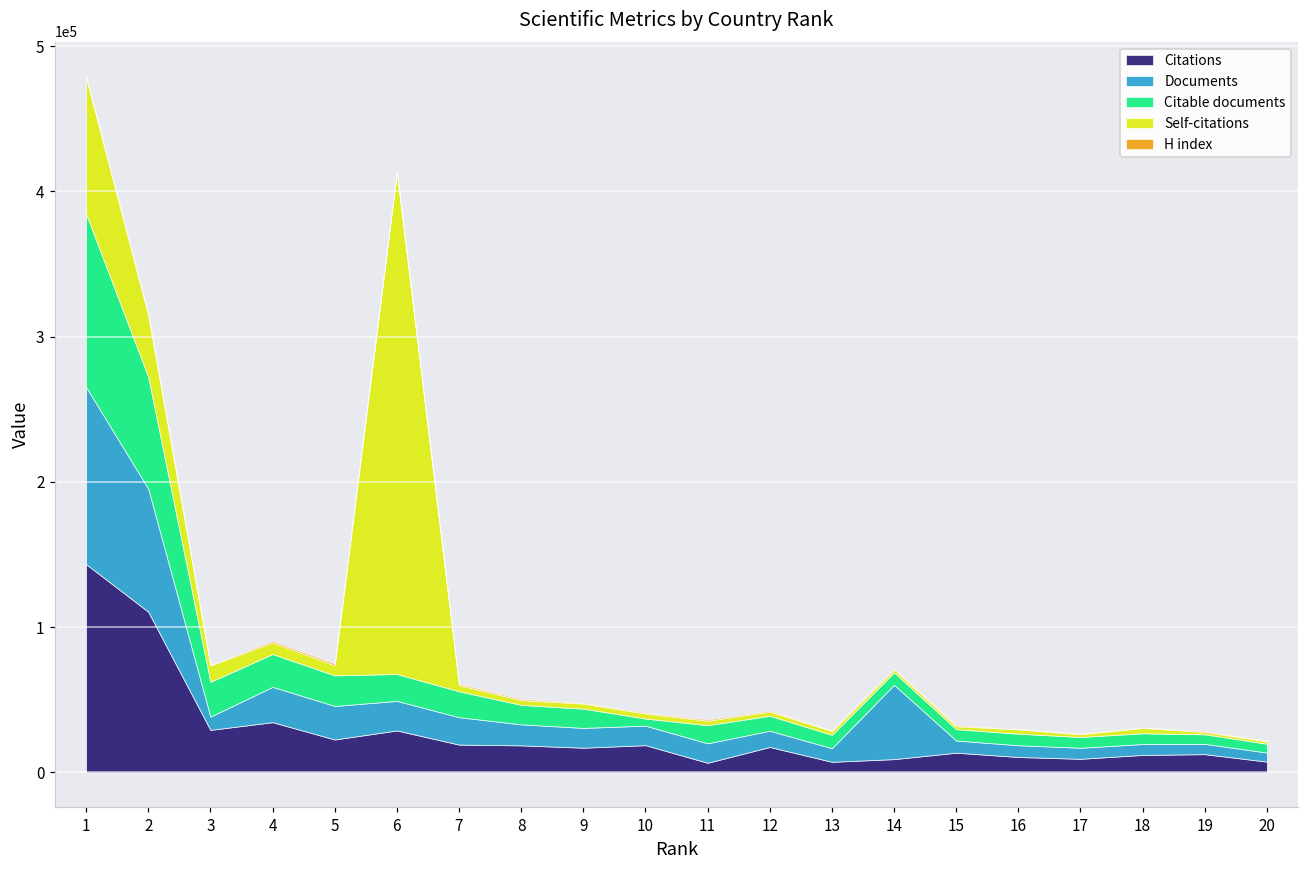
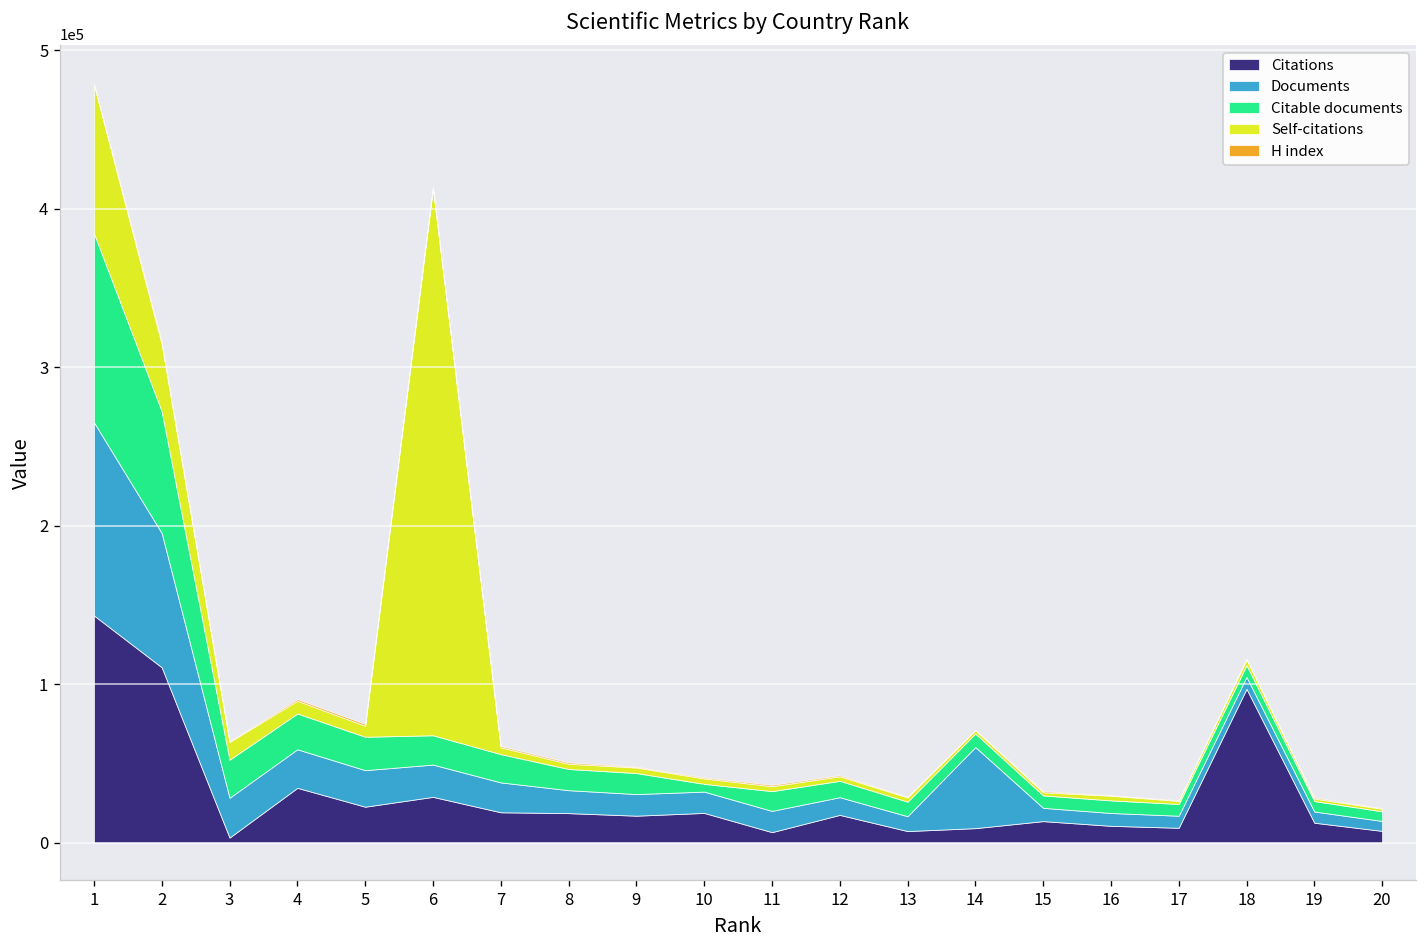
Citations, 3: 29000 -> 3000
Documents, 3: 9000 -> 25000
Citations, 18: 12000 -> 97000
